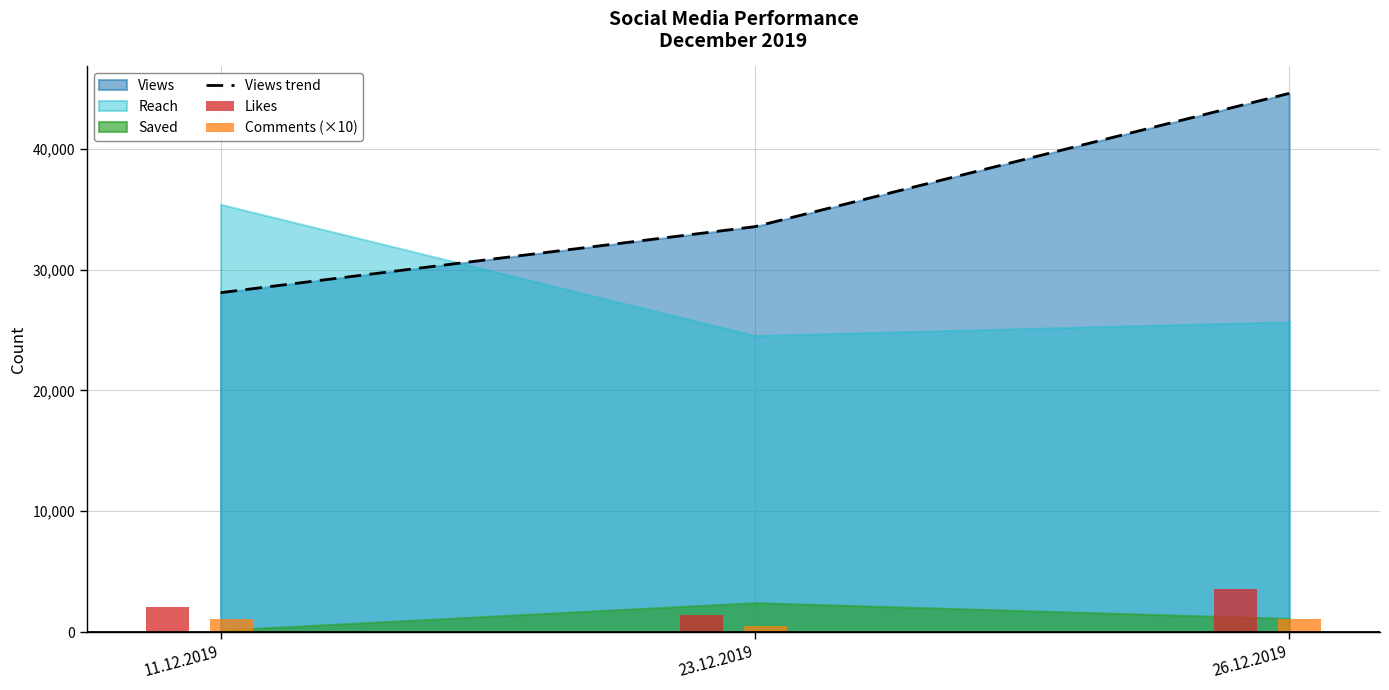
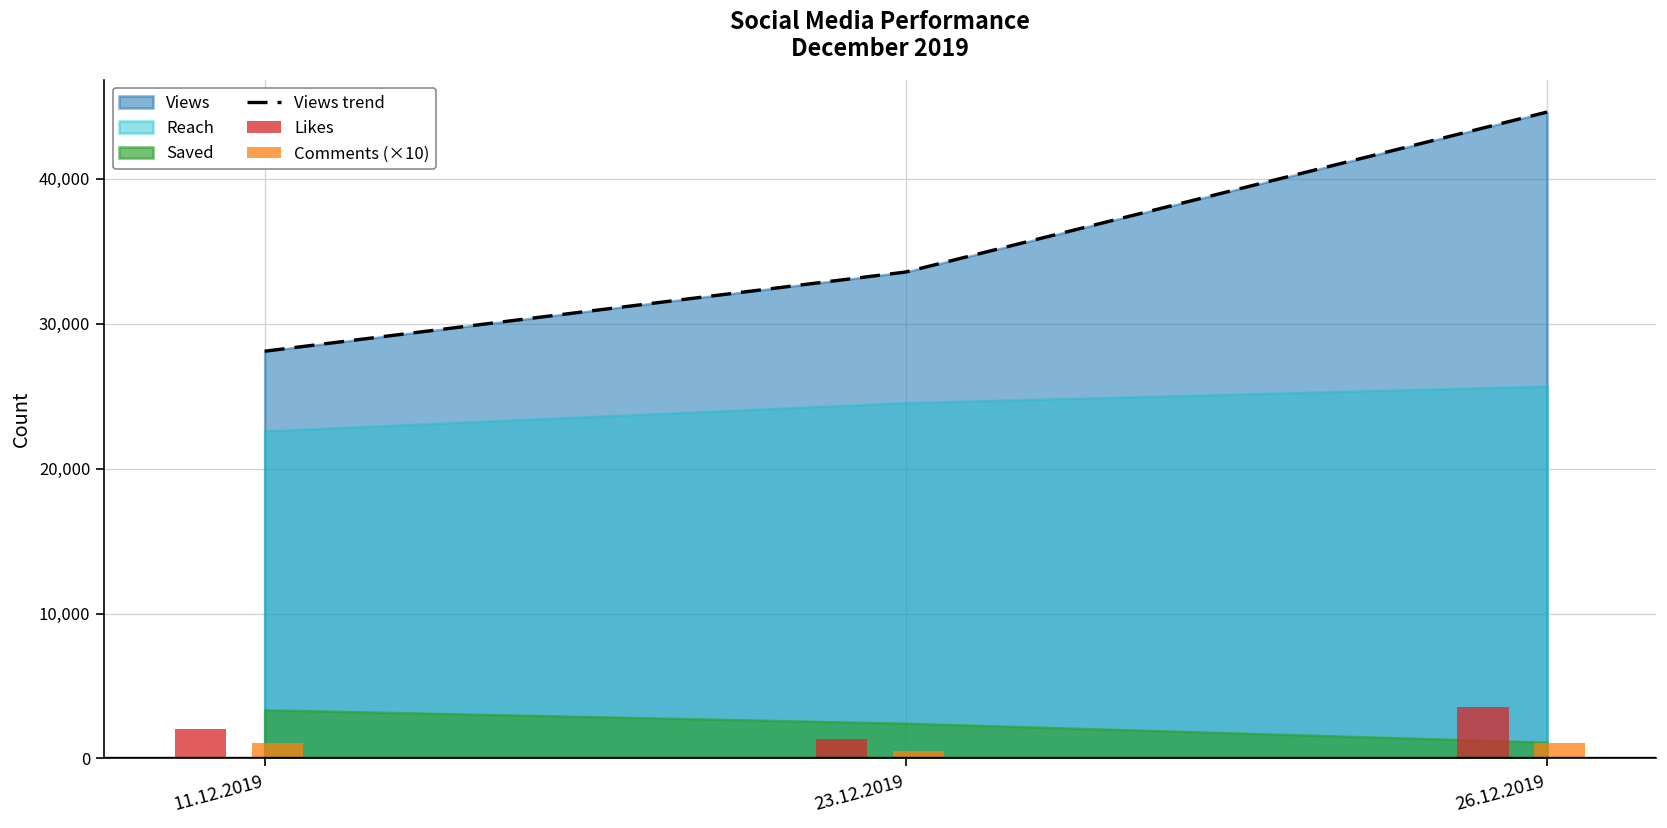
Reach, 11.12.2019: 35,400 -> 22,600
Saved, 11.12.2019: 200 -> 3,400
